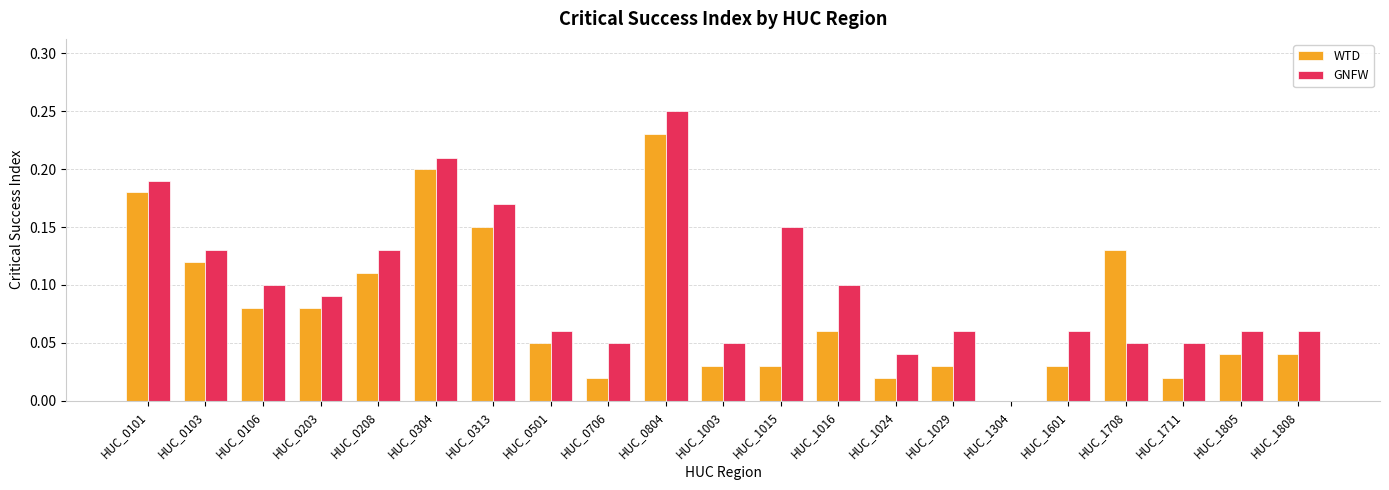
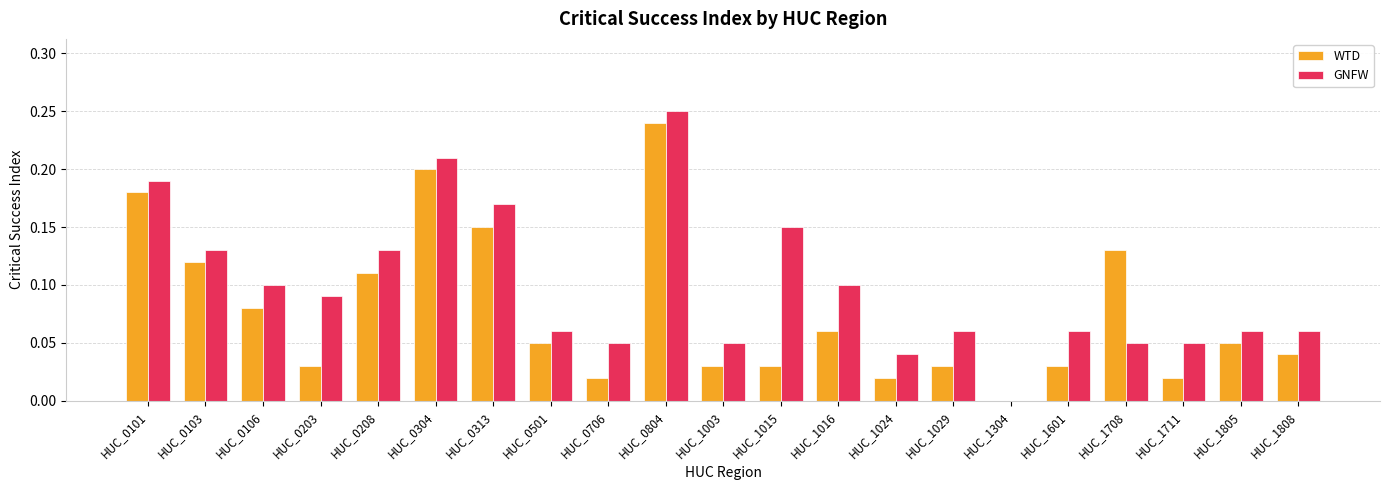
WTD, HUC_0203: 0.08 -> 0.03
WTD, HUC_0804: 0.23 -> 0.24
WTD, HUC_1805: 0.04 -> 0.05
